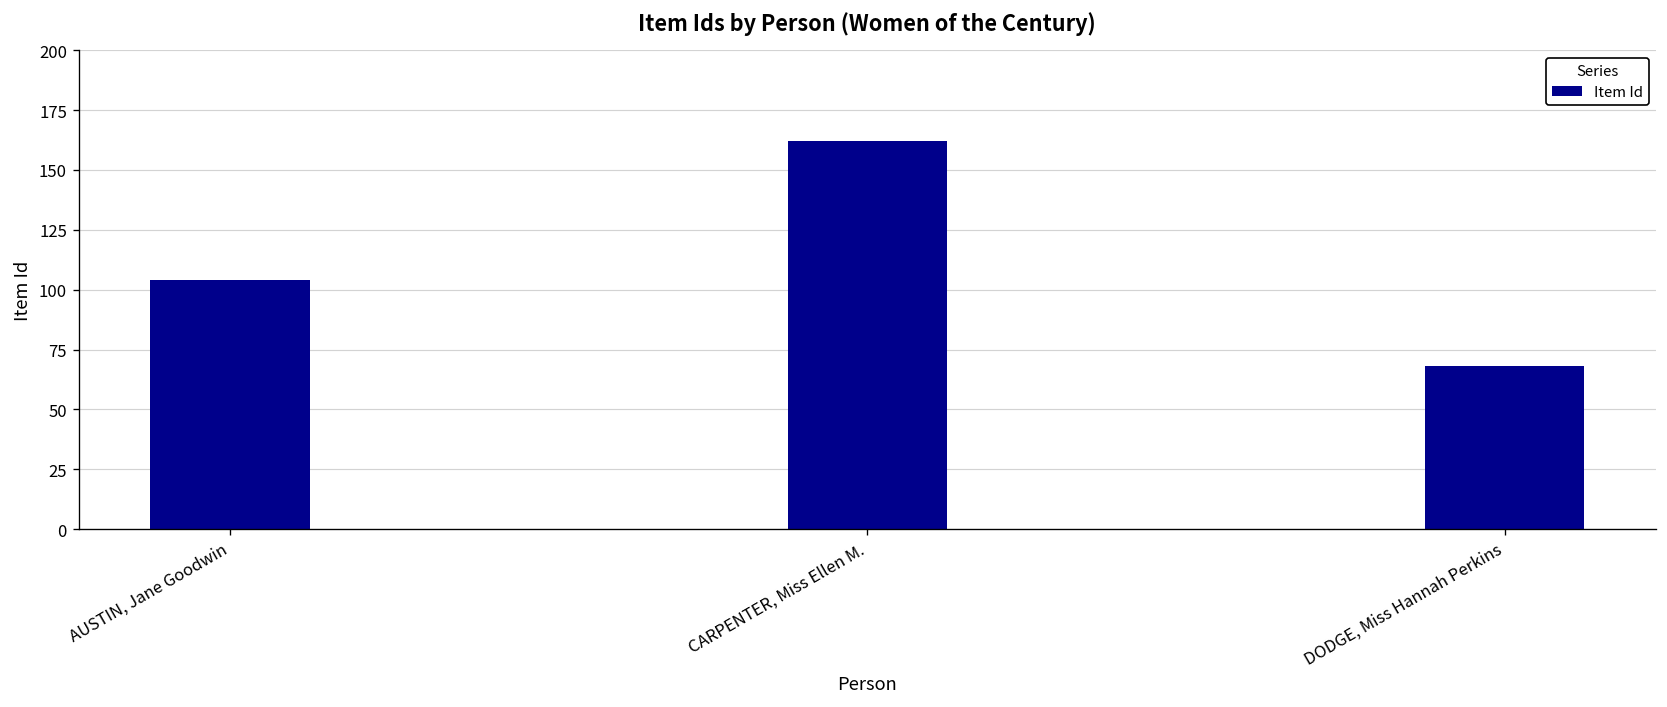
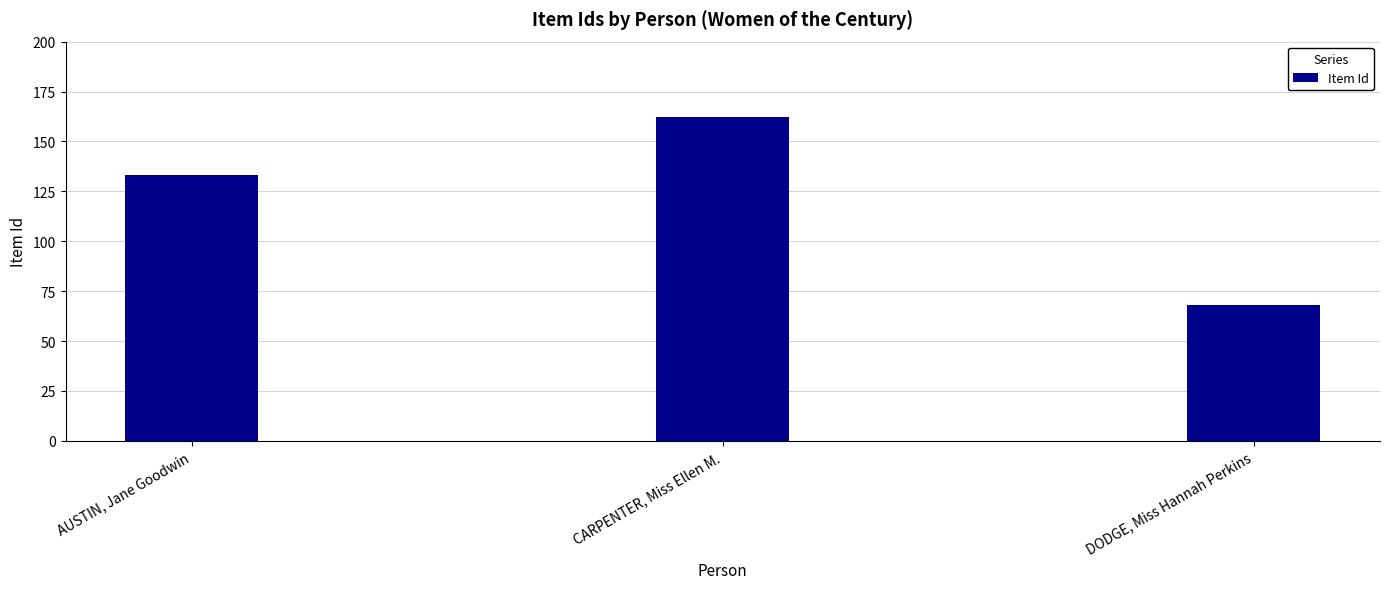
AUSTIN, Jane Goodwin: 104 -> 133
